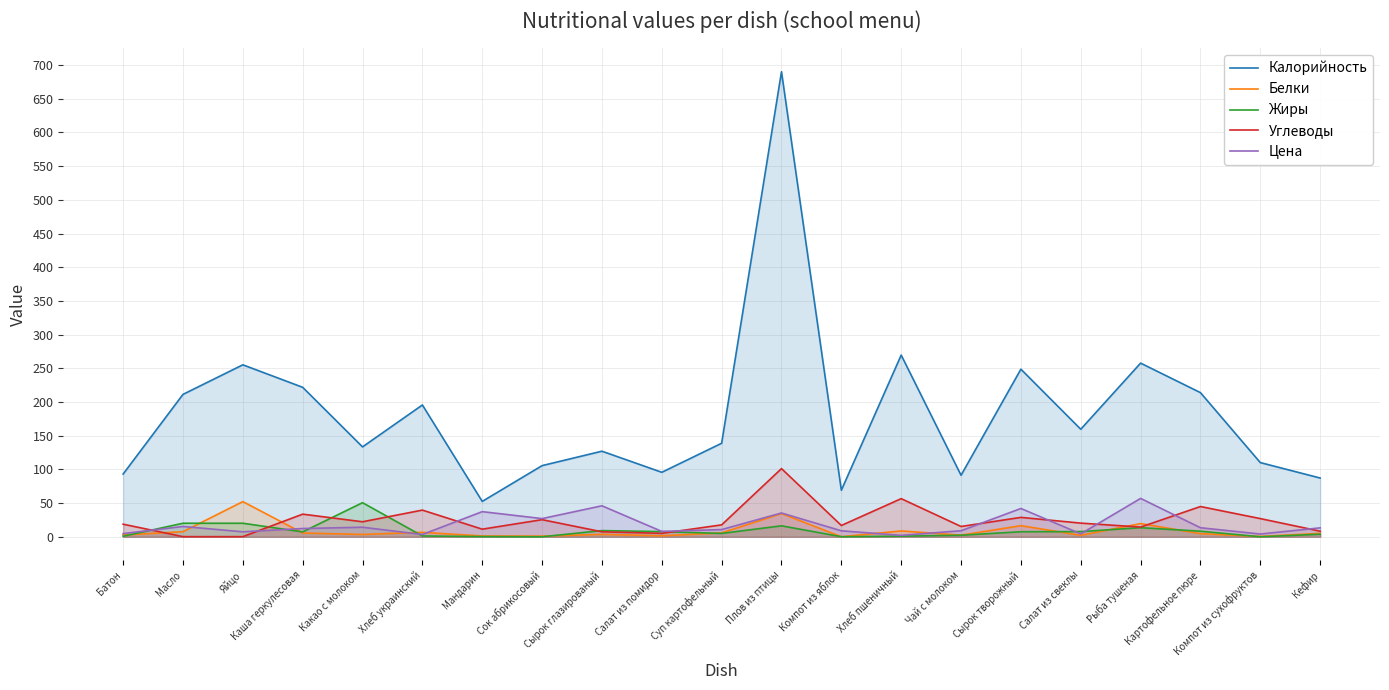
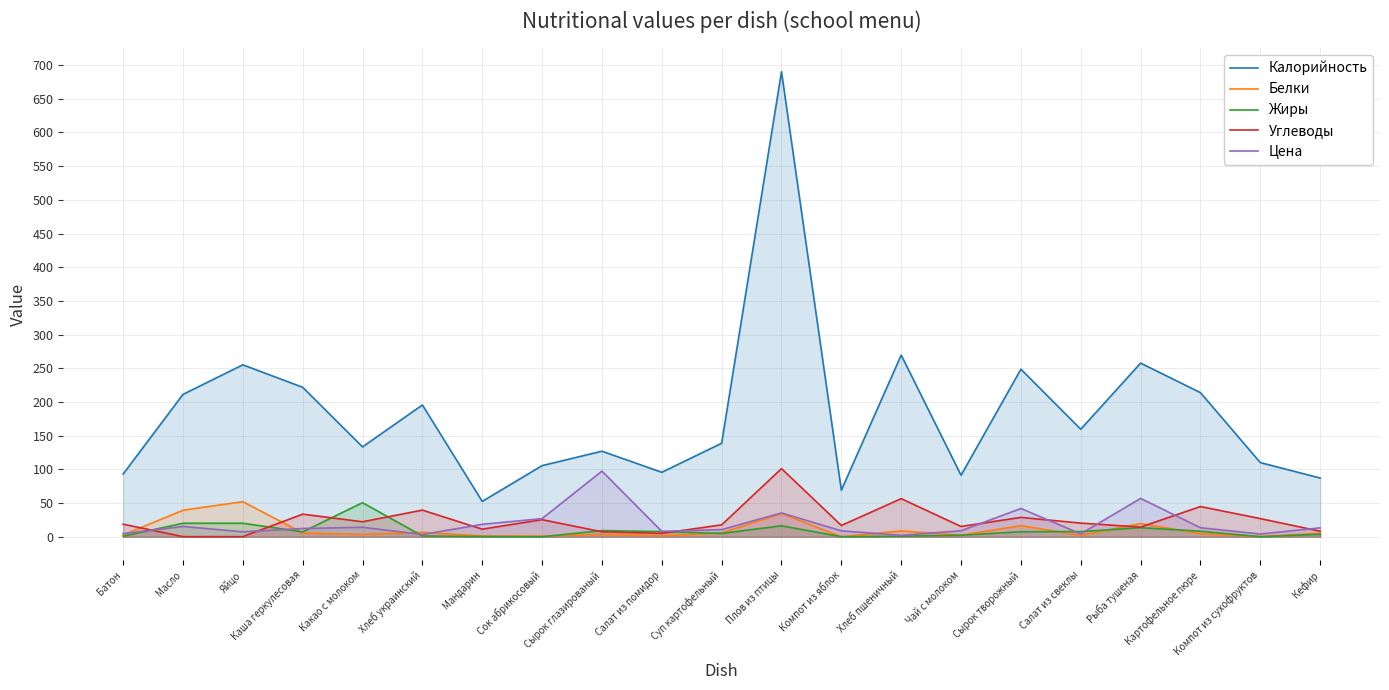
Белки, Масло: 10 -> 40
Цена, Мандарин: 40 -> 20
Цена, Сырок глазированый: 50 -> 100
